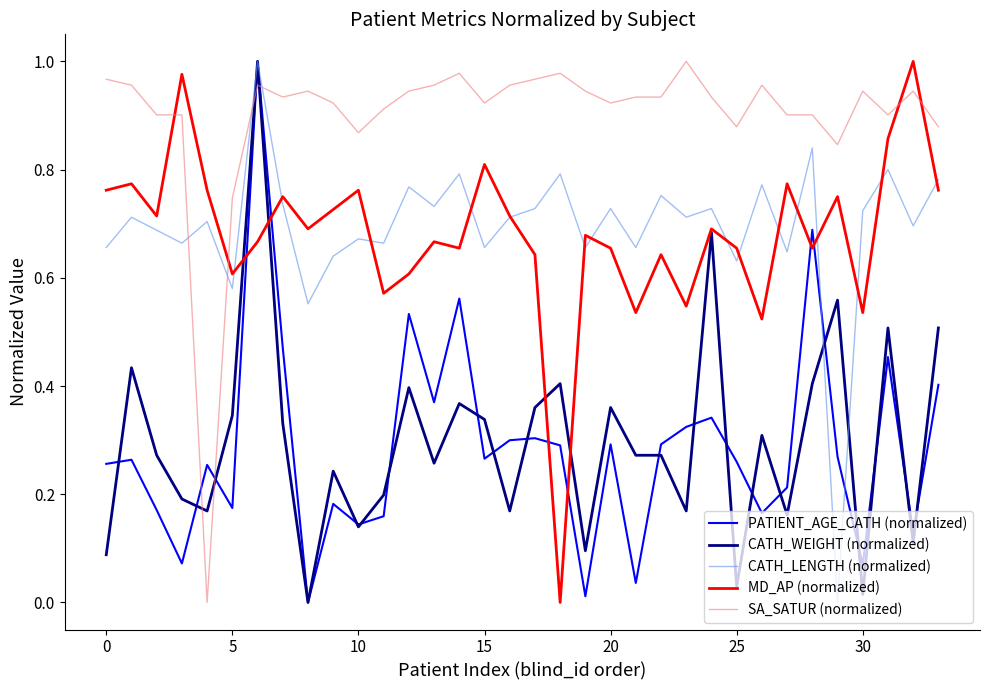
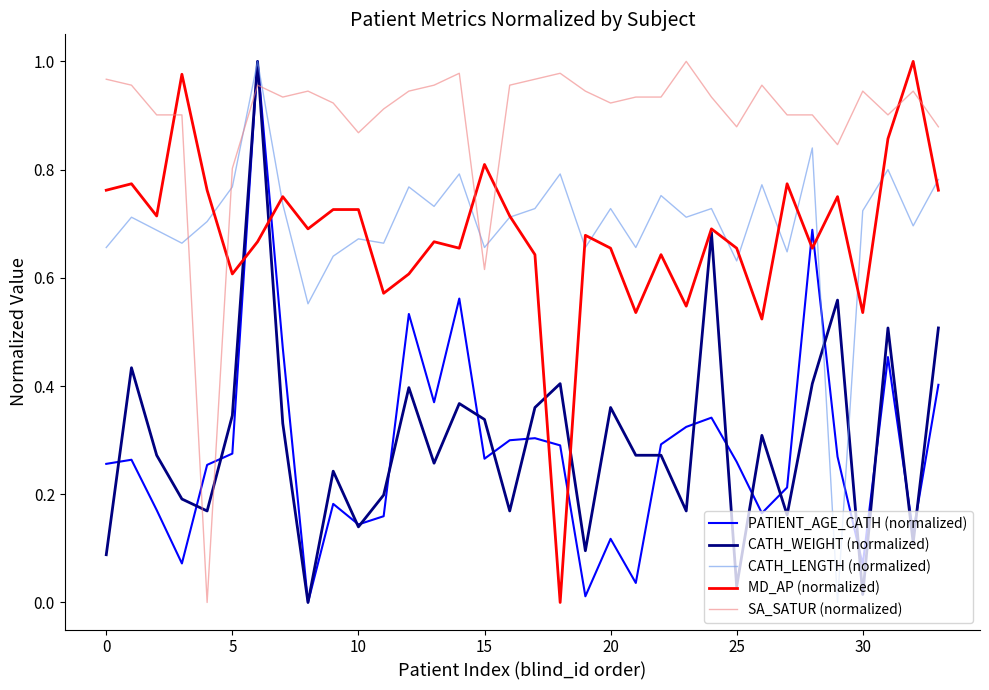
PATIENT_AGE_CATH (normalized), 5: 0.17 -> 0.28
CATH_LENGTH (normalized), 5: 0.58 -> 0.77
SA_SATUR (normalized), 5: 0.75 -> 0.80
MD_AP (normalized), 10: 0.76 -> 0.73
SA_SATUR (normalized), 15: 0.92 -> 0.62
PATIENT_AGE_CATH (normalized), 20: 0.29 -> 0.12
